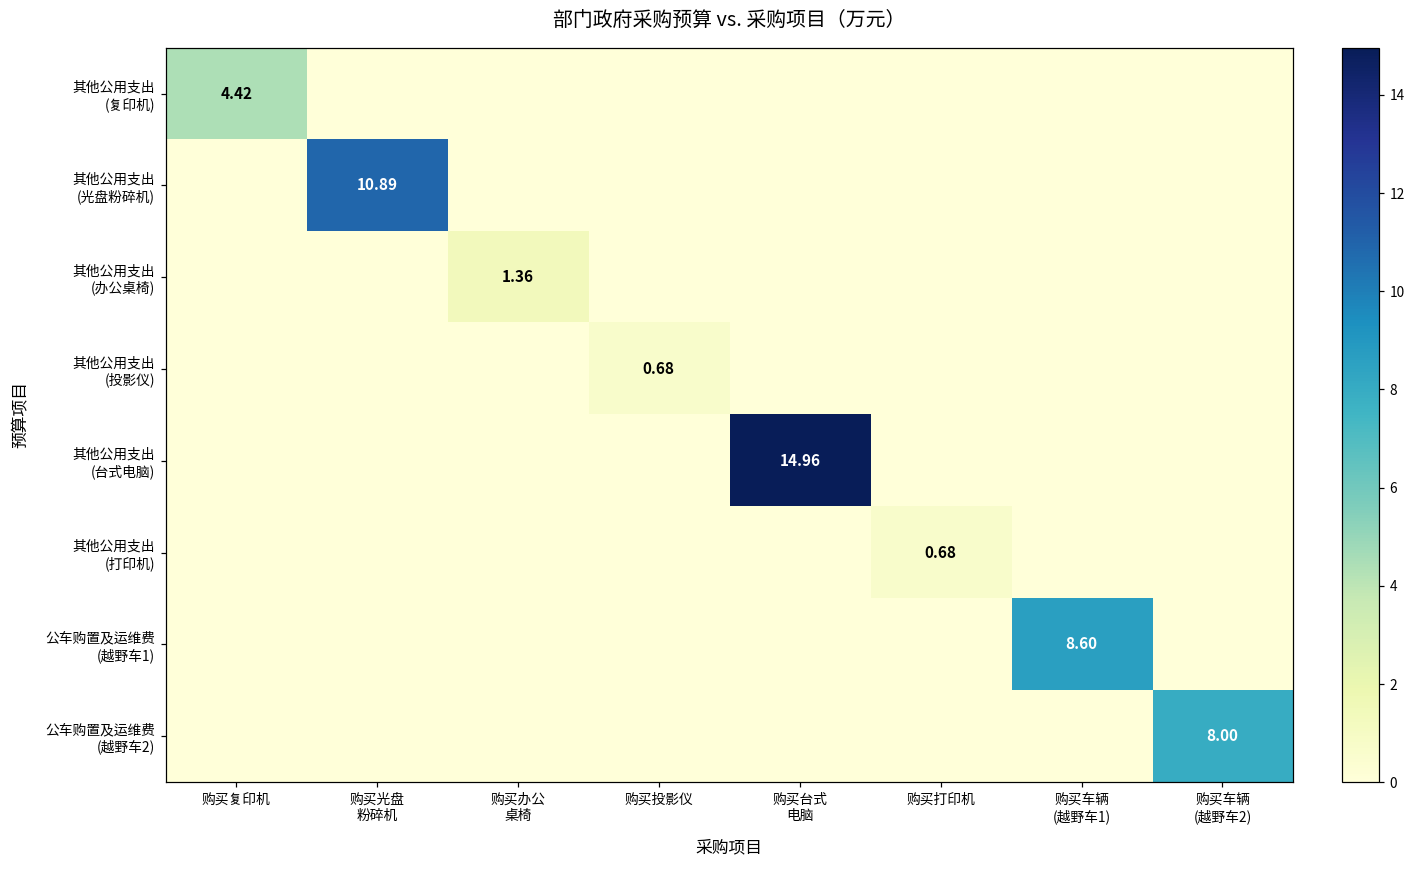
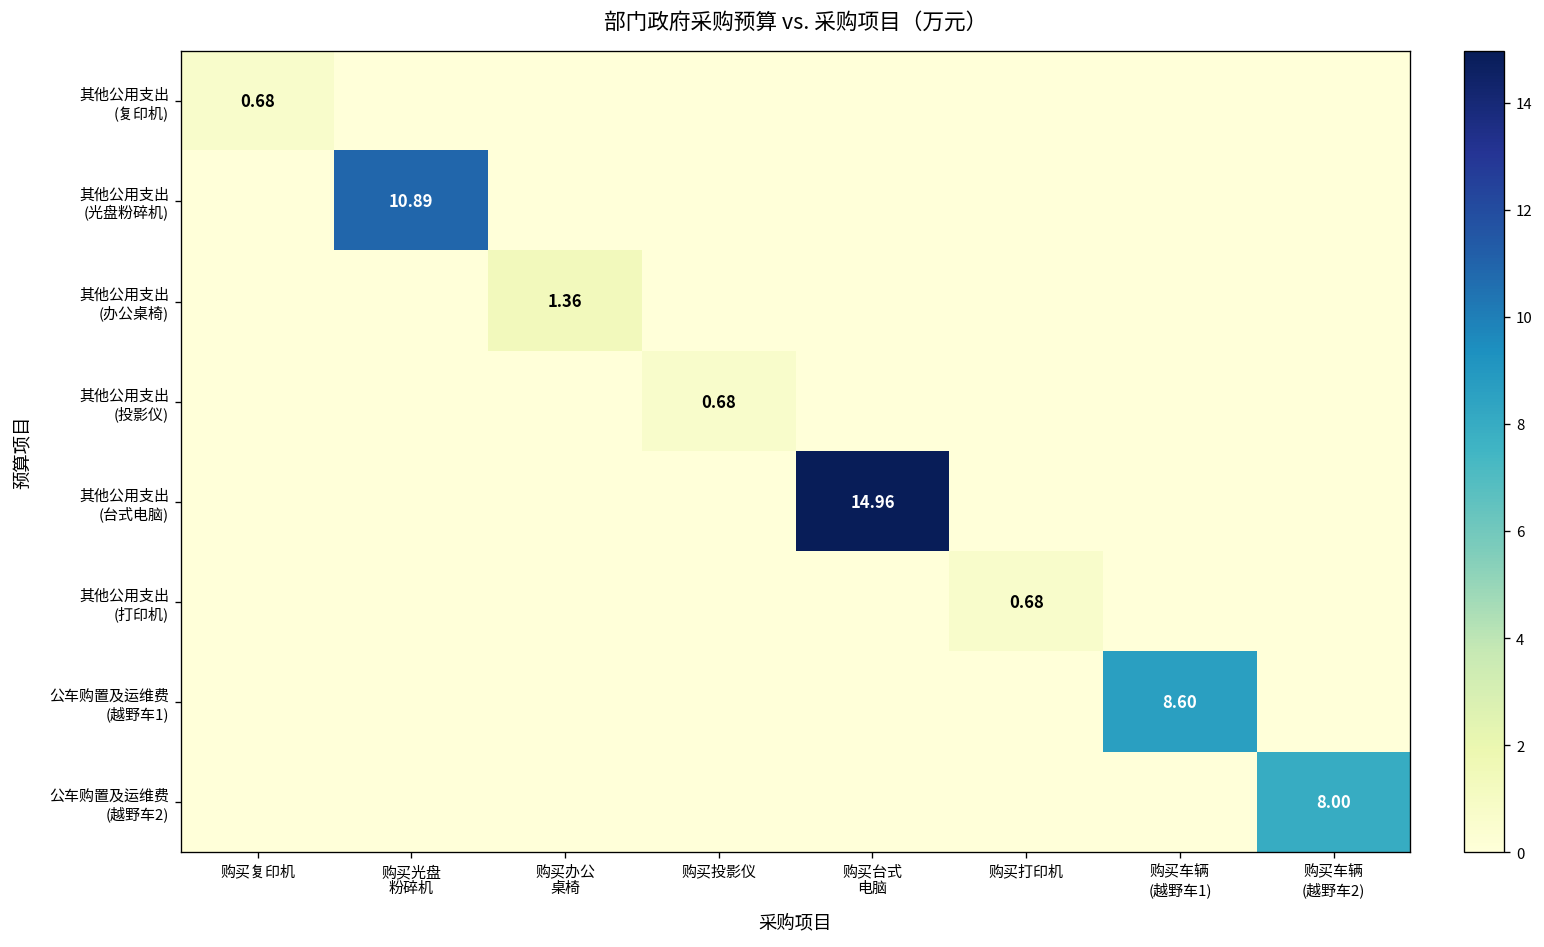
其他公用支出 (复印机), 购买复印机: 4.42 -> 0.68
